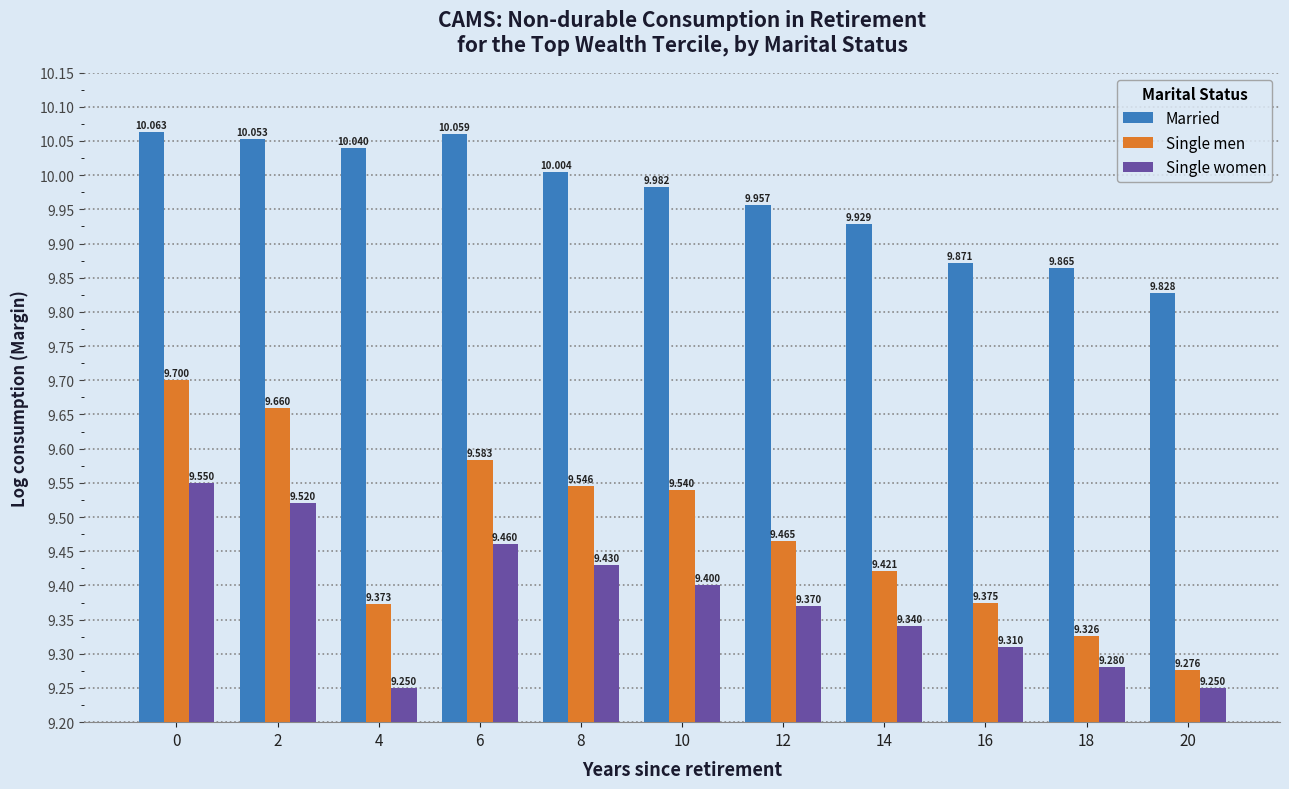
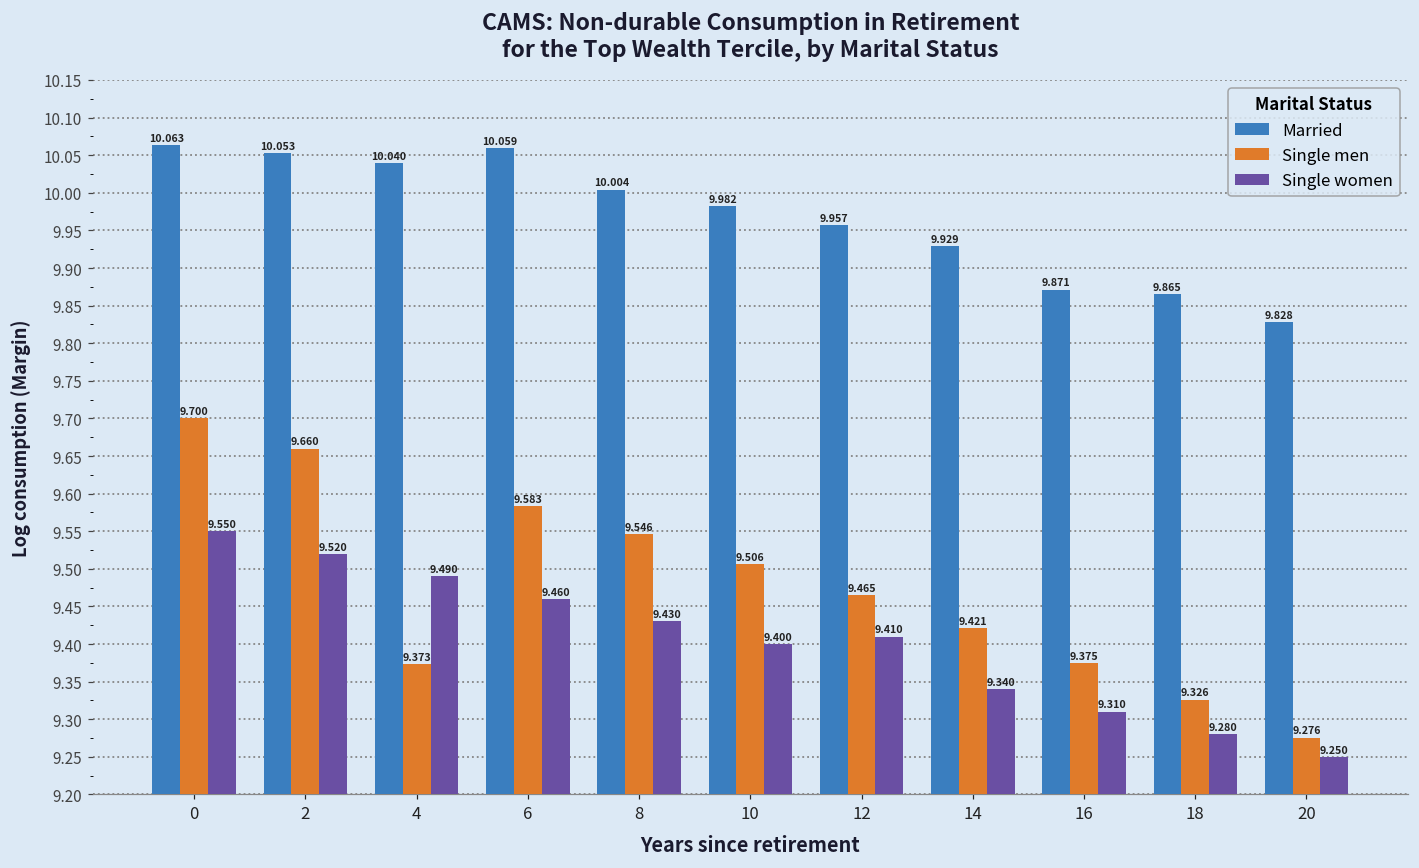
Single women, 4: 9.250 -> 9.490
Single men, 10: 9.540 -> 9.506
Single women, 12: 9.370 -> 9.410
